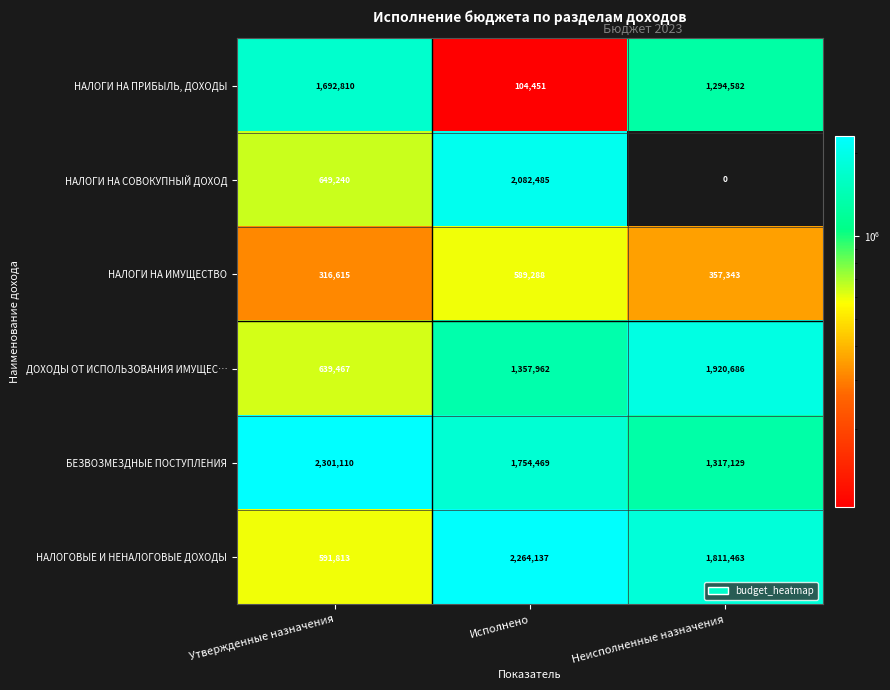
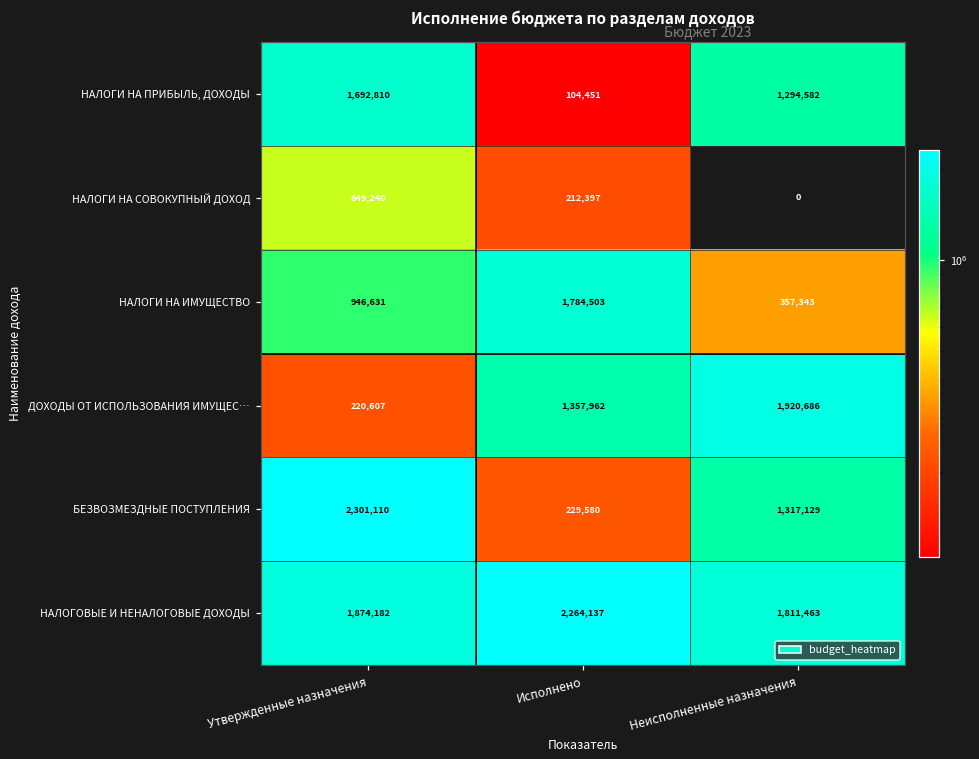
НАЛОГИ НА СОВОКУПНЫЙ ДОХОД, Исполнено: 2,082,485 -> 212,397
НАЛОГИ НА ИМУЩЕСТВО, Утвержденные назначения: 316,615 -> 946,631
НАЛОГИ НА ИМУЩЕСТВО, Исполнено: 589,288 -> 1,784,503
ДОХОДЫ ОТ ИСПОЛЬЗОВАНИЯ ИМУЩЕС…, Утвержденные назначения: 639,467 -> 220,607
БЕЗВОЗМЕЗДНЫЕ ПОСТУПЛЕНИЯ, Исполнено: 1,754,469 -> 229,580
НАЛОГОВЫЕ И НЕНАЛОГОВЫЕ ДОХОДЫ, Утвержденные назначения: 591,813 -> 1,874,182
